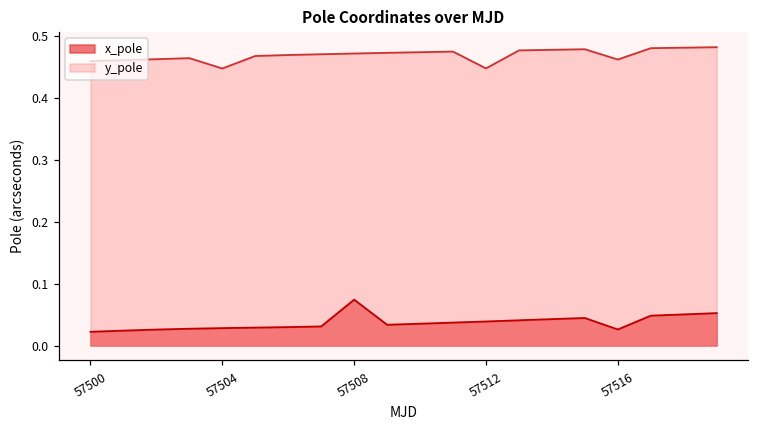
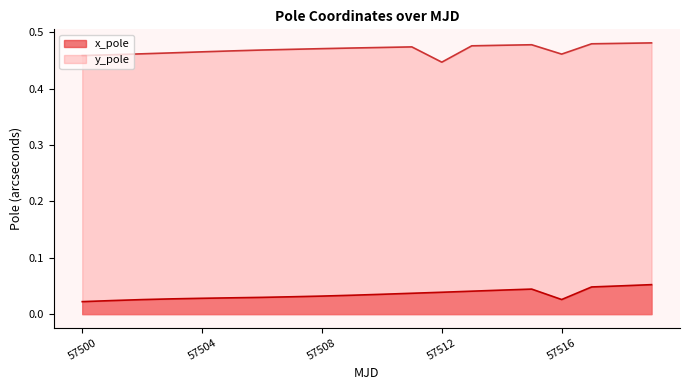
y_pole, 57504: 0.45 -> 0.47
x_pole, 57508: 0.07 -> 0.03
